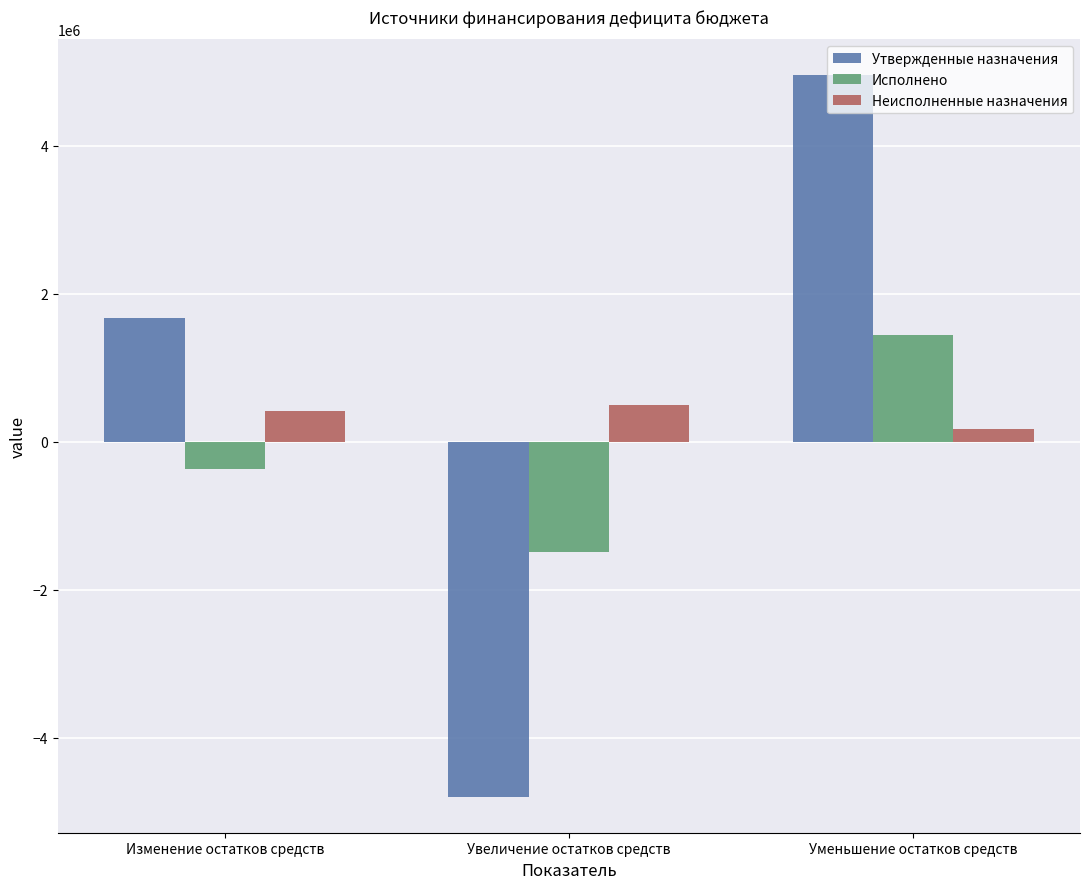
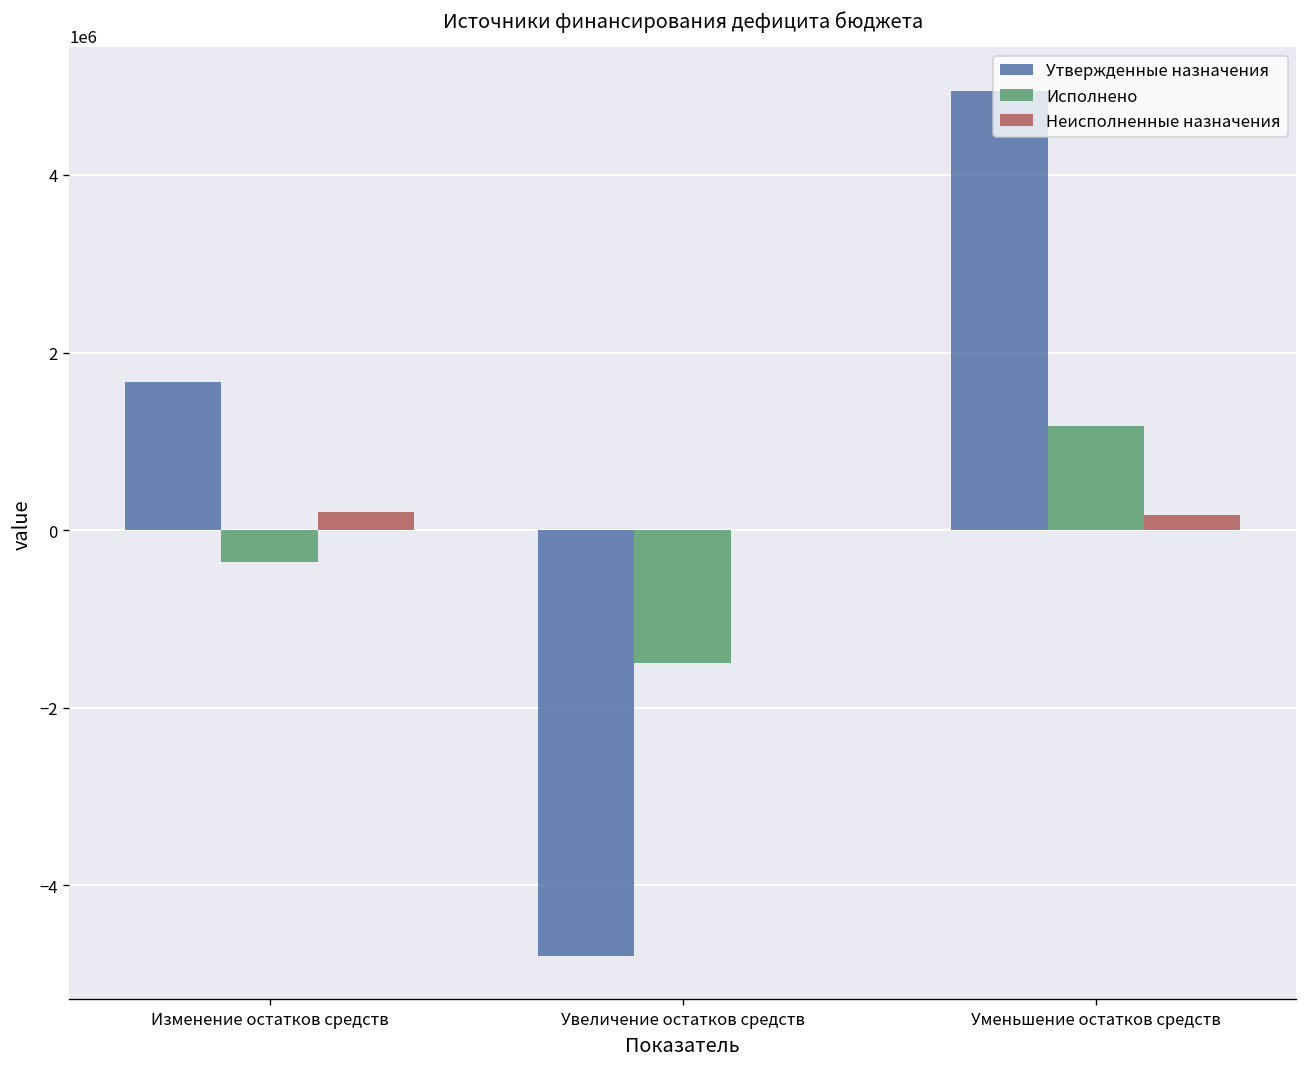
Неисполненные назначения, Изменение остатков средств: 400000 -> 200000
Неисполненные назначения, Увеличение остатков средств: 500000 -> 0
Исполнено, Уменьшение остатков средств: 1400000 -> 1200000
